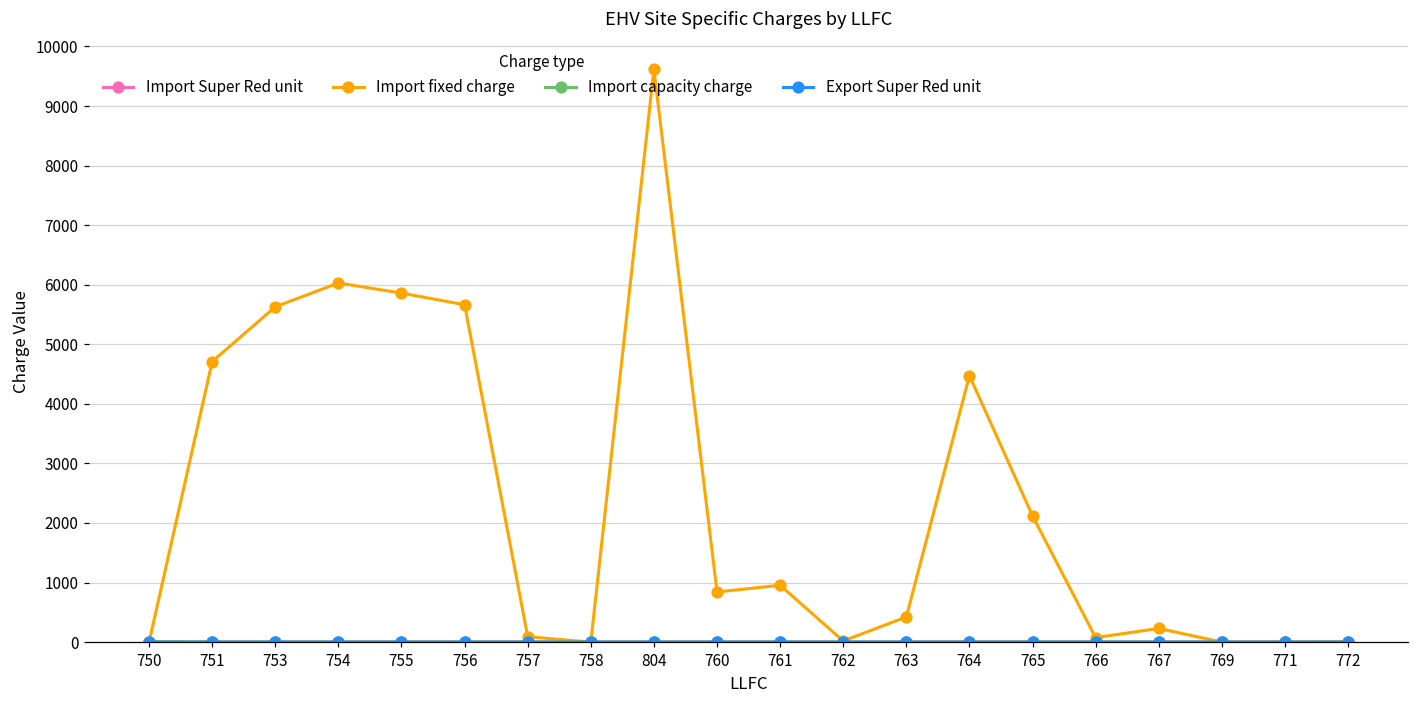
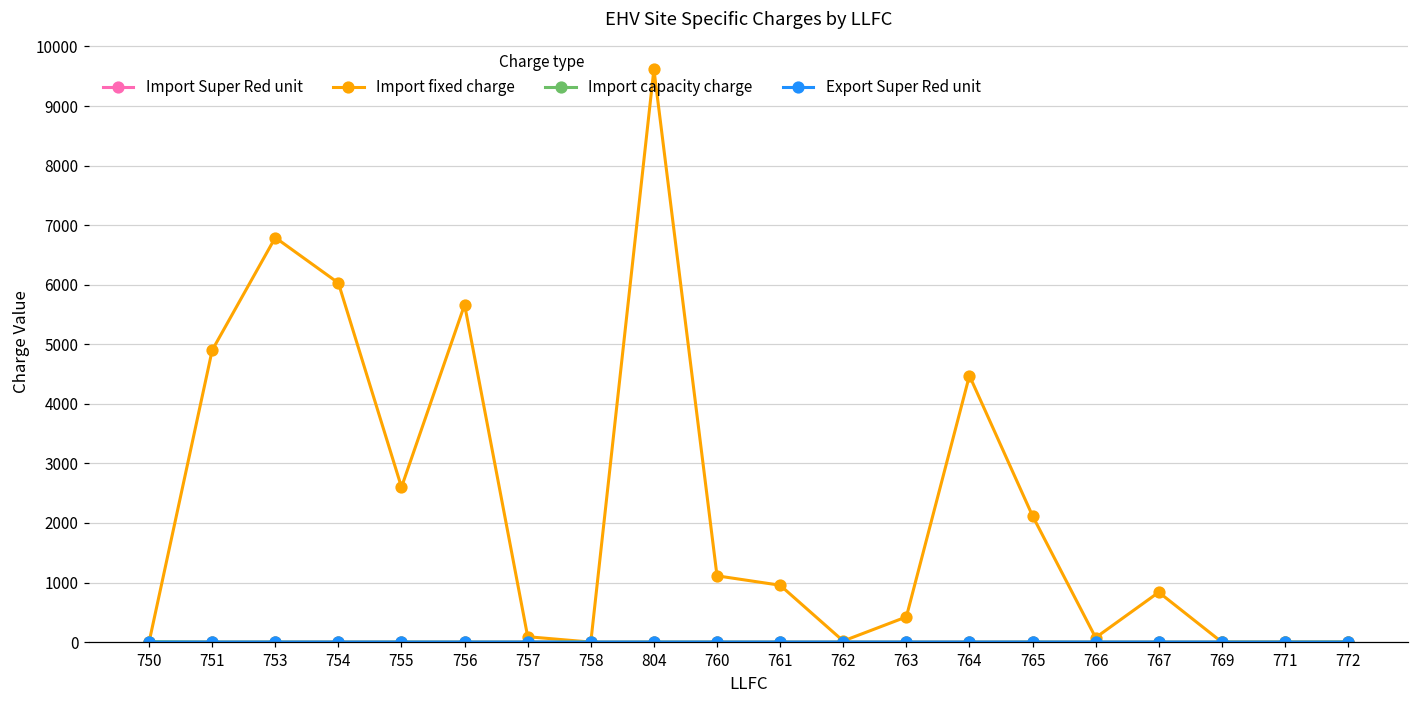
Import fixed charge, 751: 4700 -> 4900
Import fixed charge, 753: 5600 -> 6800
Import fixed charge, 755: 5900 -> 2600
Import fixed charge, 760: 800 -> 1100
Import fixed charge, 767: 200 -> 800
